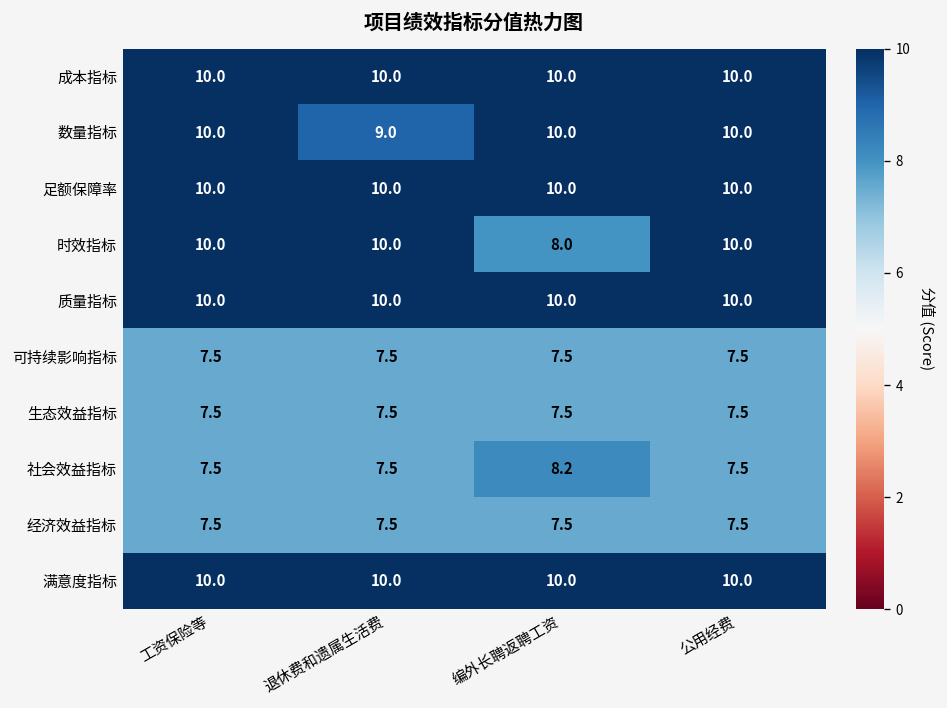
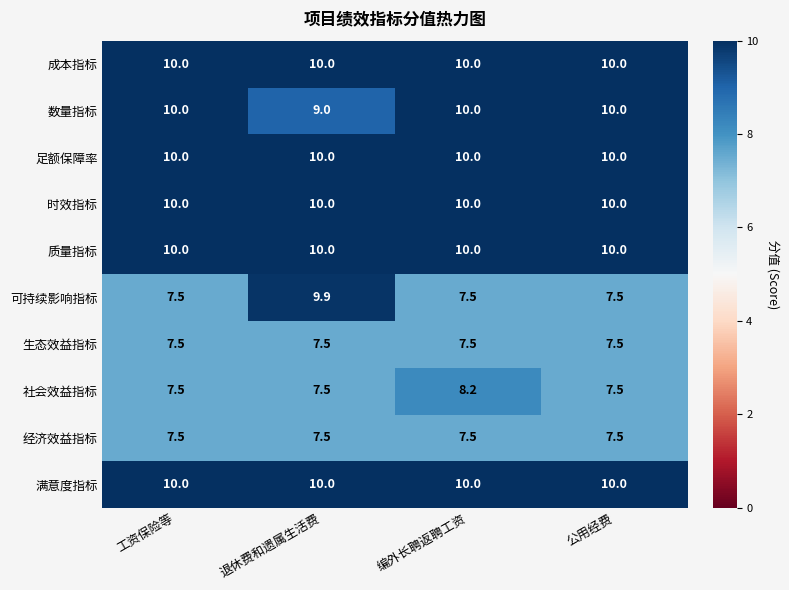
时效指标, 编外长聘返聘工资: 8.0 -> 10.0
可持续影响指标, 退休费和遗属生活费: 7.5 -> 9.9
